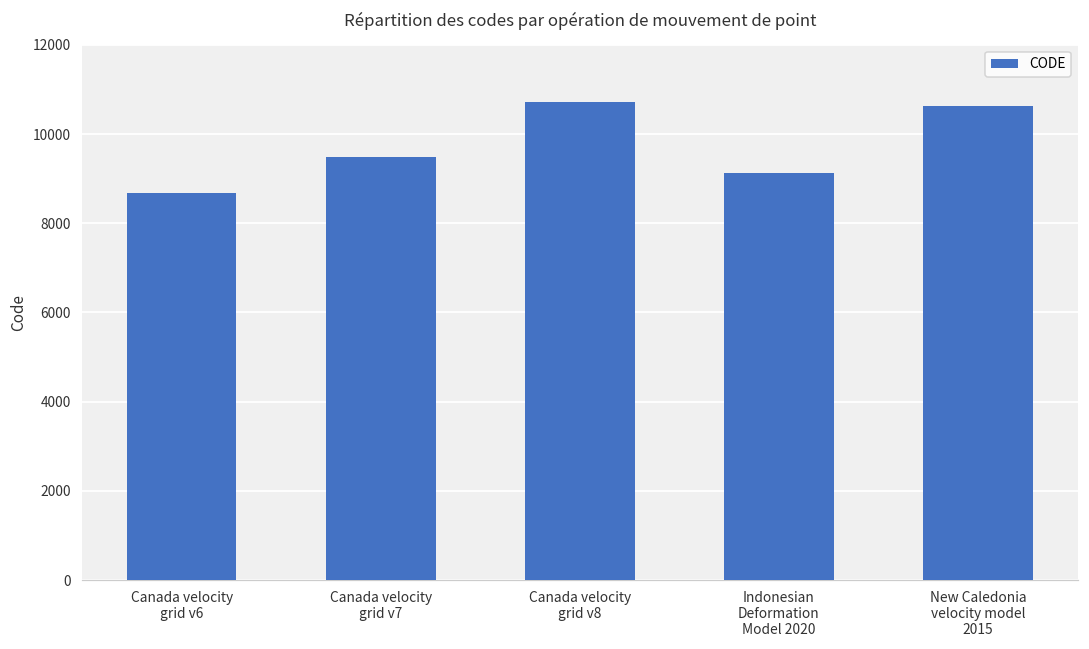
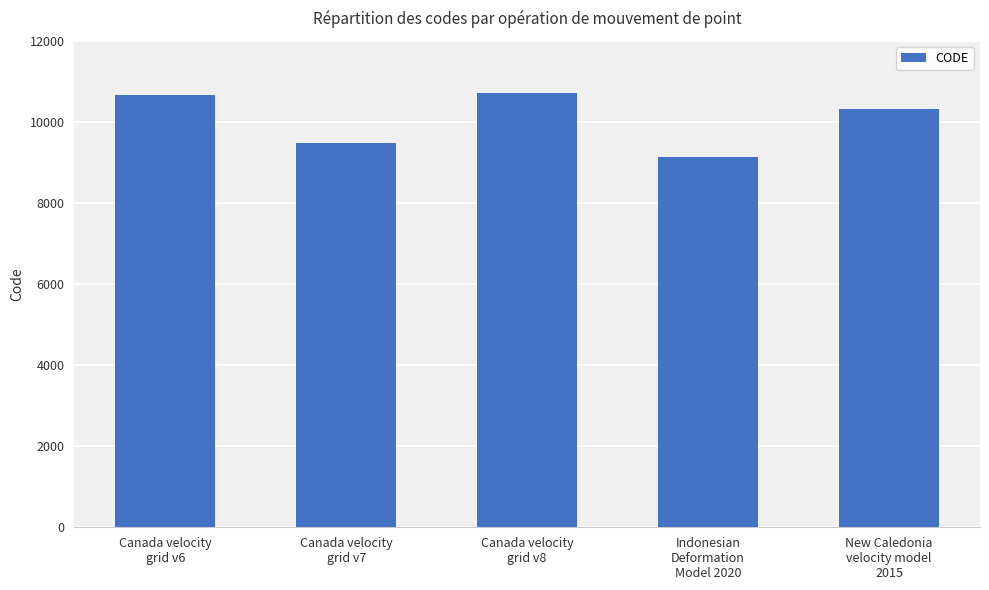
Canada velocity grid v6: 8700 -> 10700
New Caledonia velocity model 2015: 10600 -> 10300
